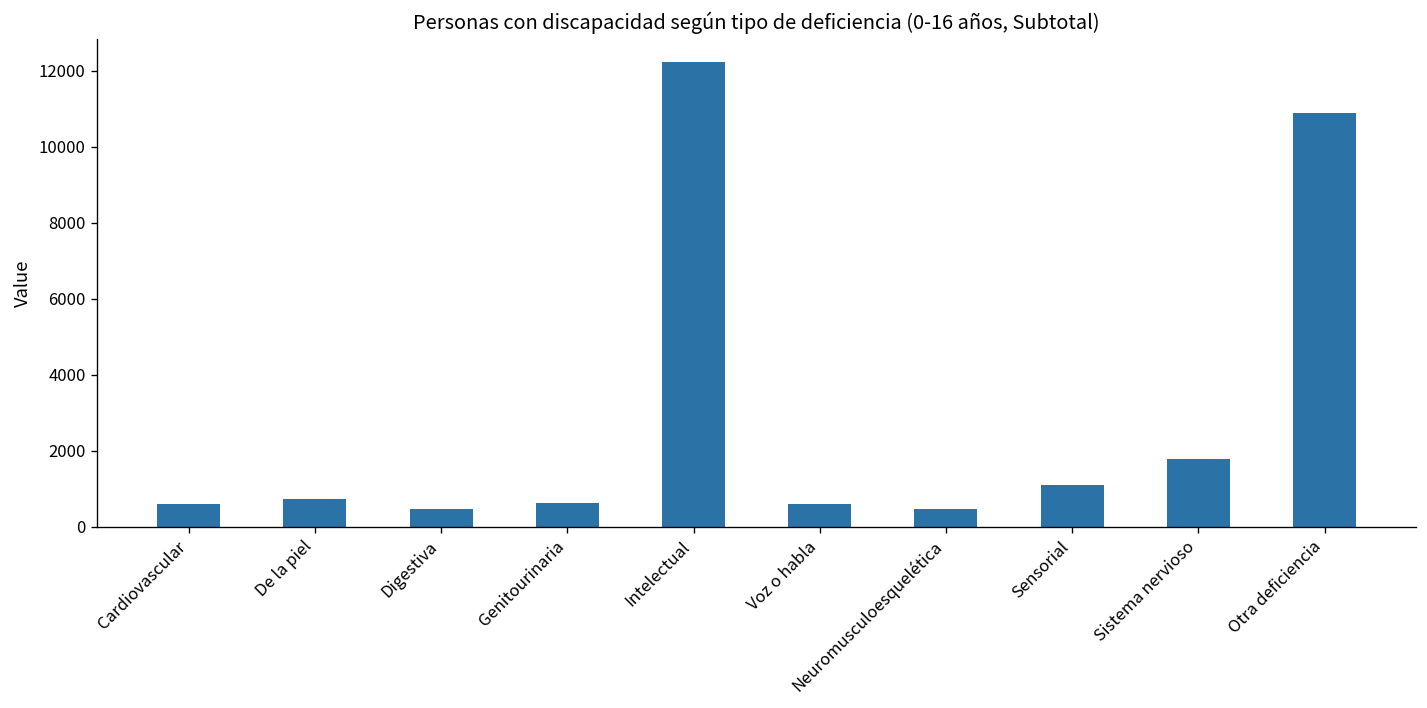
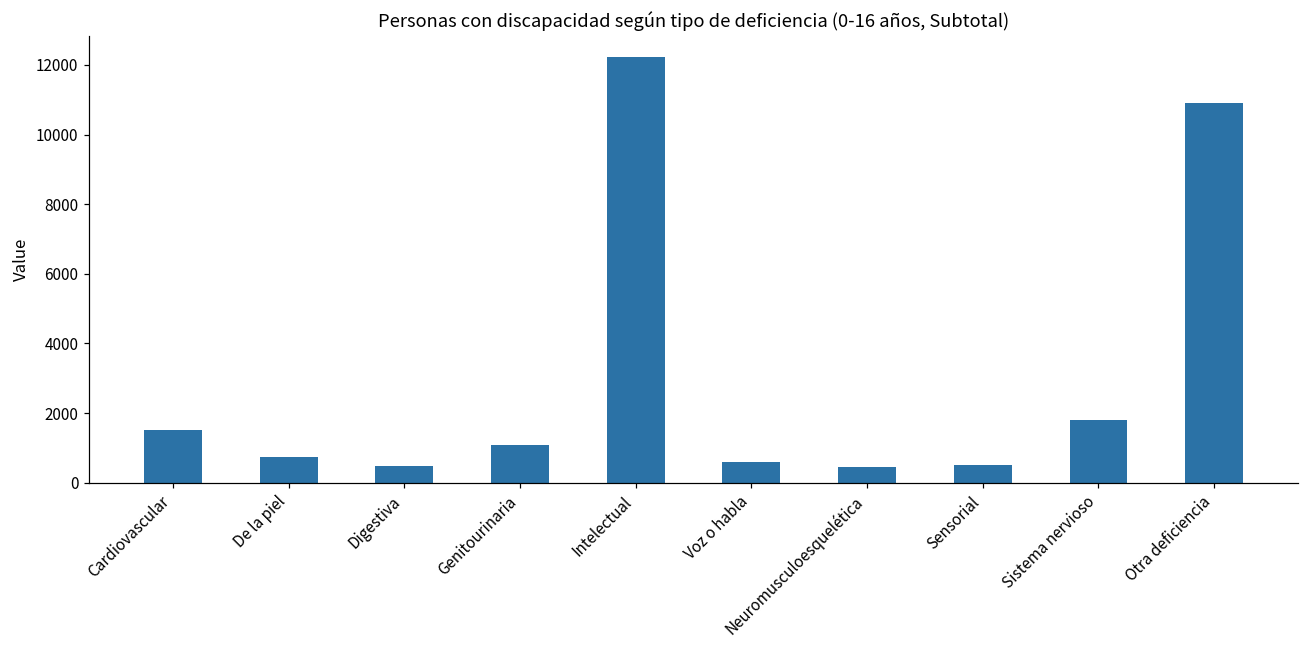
Cardiovascular: 600 -> 1500
Genitourinaria: 600 -> 1100
Sensorial: 1100 -> 500
